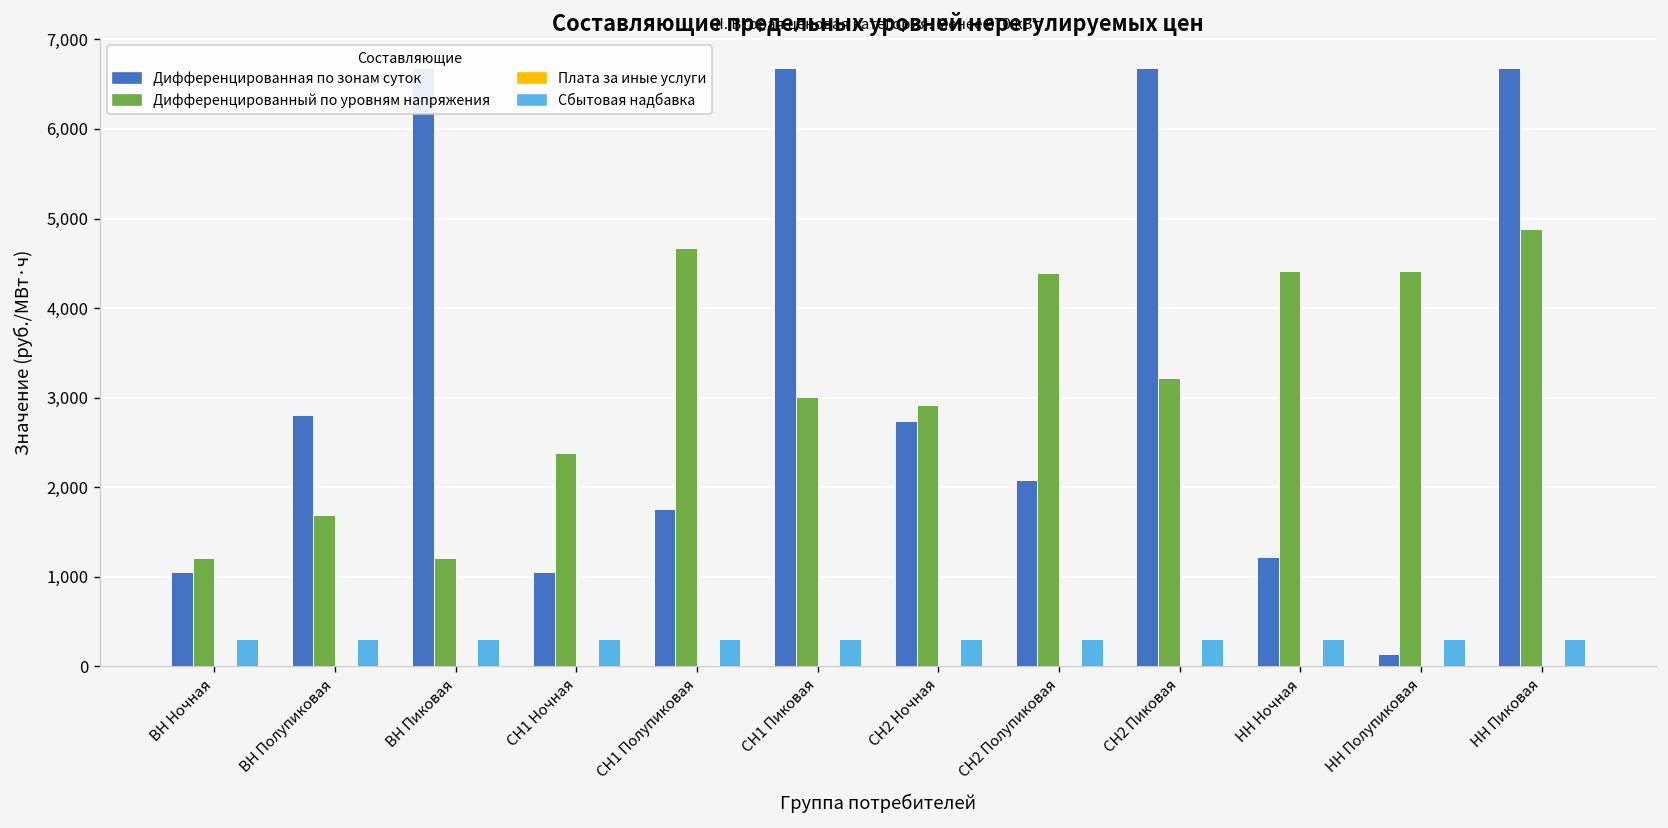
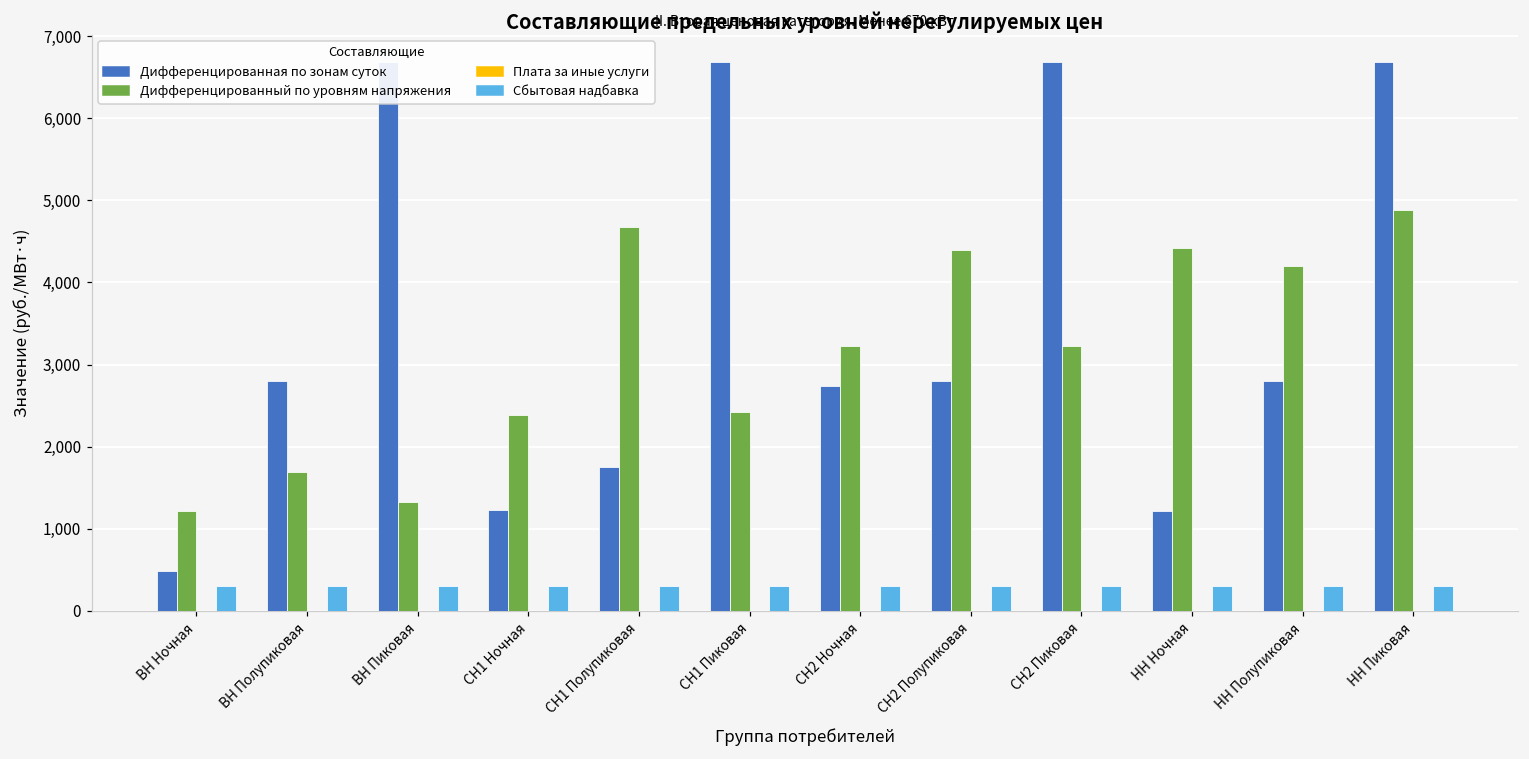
Дифференцированная по зонам суток, ВН Ночная: 1,100 -> 500
Дифференцированный по уровням напряжения, ВН Пиковая: 1,200 -> 1,300
Дифференцированная по зонам суток, СН1 Ночная: 1,100 -> 1,200
Дифференцированный по уровням напряжения, СН1 Пиковая: 3,000 -> 2,400
Дифференцированный по уровням напряжения, СН2 Ночная: 2,900 -> 3,200
Дифференцированная по зонам суток, СН2 Полупиковая: 2,100 -> 2,800
Дифференцированная по зонам суток, НН Полупиковая: 100 -> 2,800
Дифференцированный по уровням напряжения, НН Полупиковая: 4,400 -> 4,200
